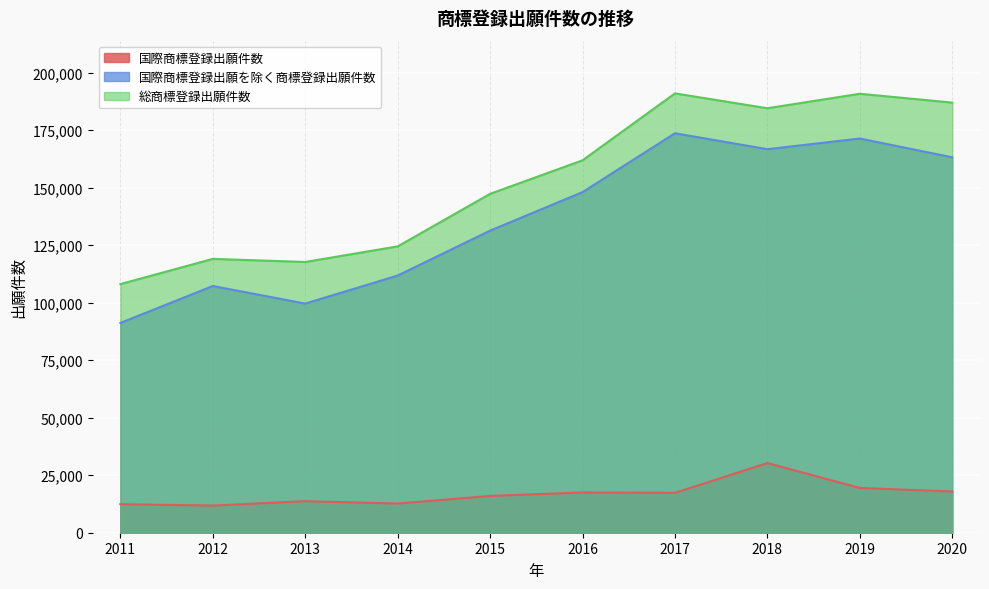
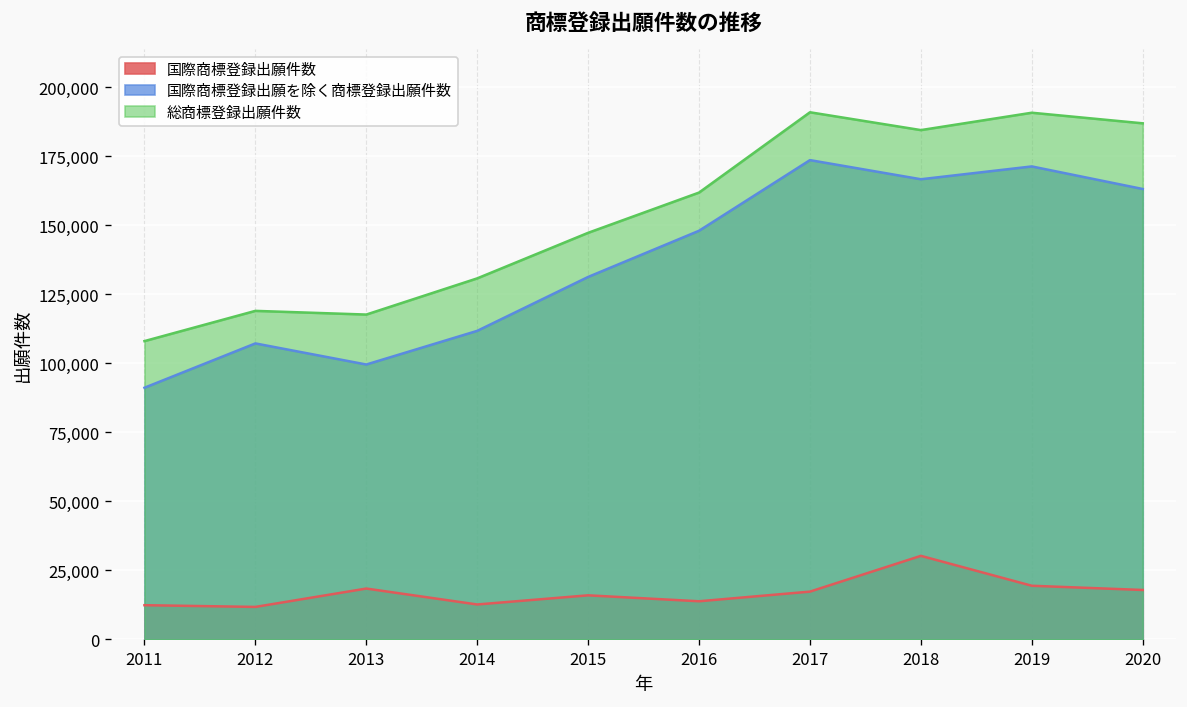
国際商標登録出願件数, 2013: 14,000 -> 18,000
総商標登録出願件数, 2014: 124,000 -> 131,000
国際商標登録出願件数, 2016: 17,000 -> 14,000
